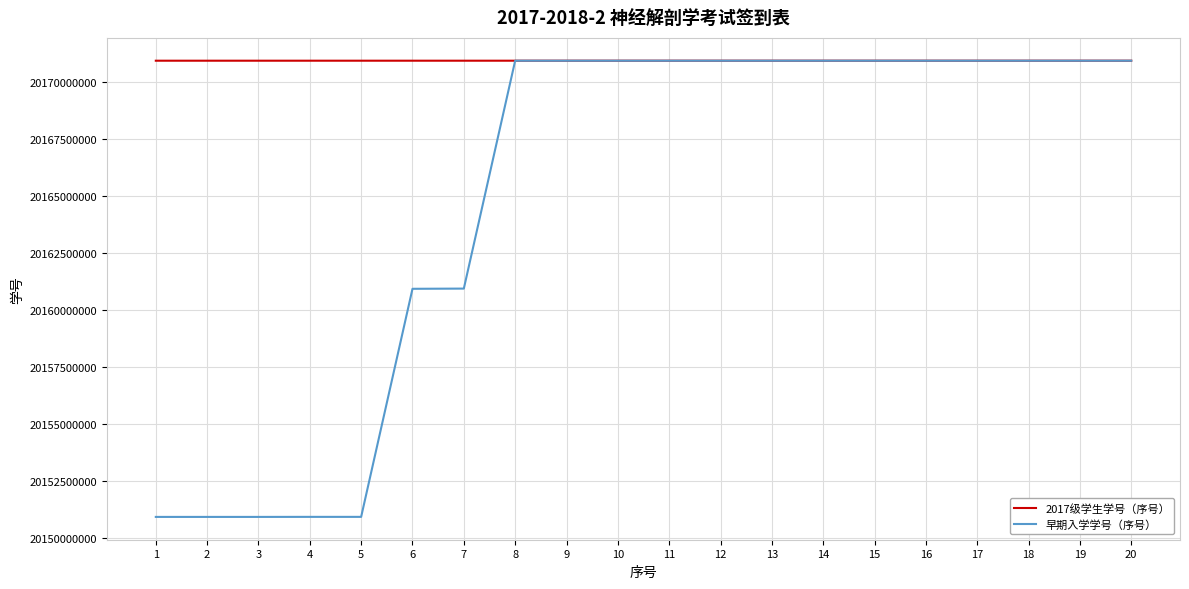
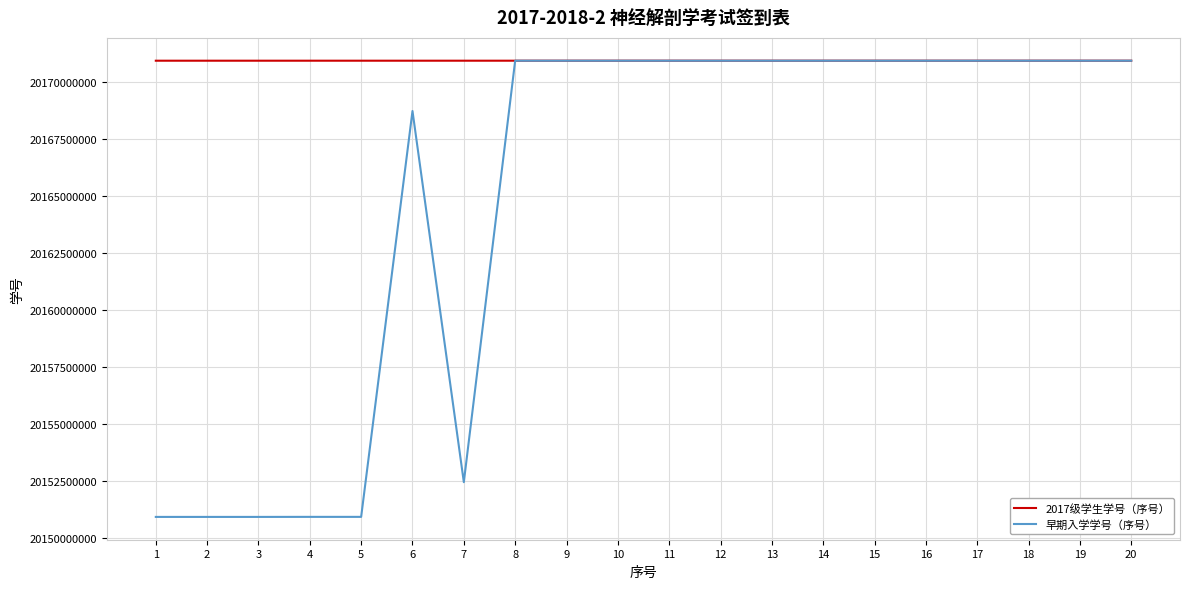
早期入学学号（序号）, 6: 20160900000 -> 20168700000
早期入学学号（序号）, 7: 20160900000 -> 20152500000
